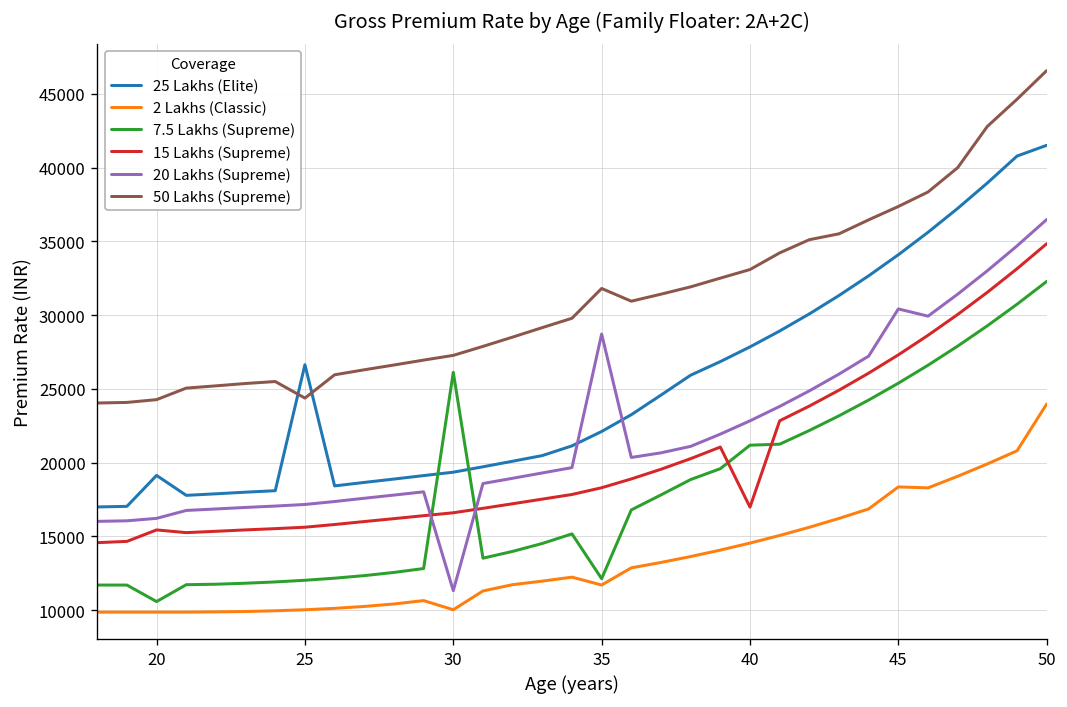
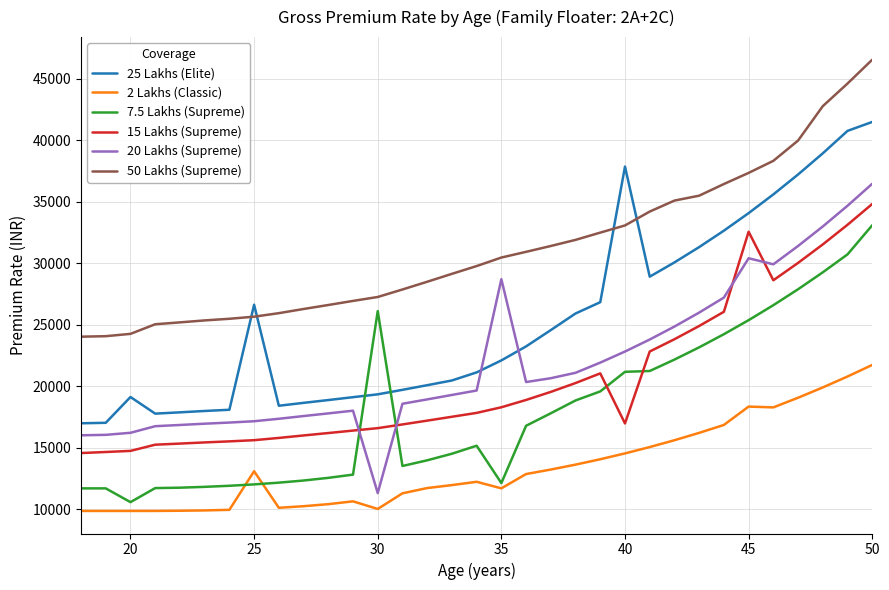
15 Lakhs (Supreme), 20: 15400 -> 14700
2 Lakhs (Classic), 25: 10000 -> 13100
50 Lakhs (Supreme), 25: 24400 -> 25700
50 Lakhs (Supreme), 35: 31800 -> 30500
25 Lakhs (Elite), 40: 27800 -> 37900
15 Lakhs (Supreme), 45: 27300 -> 32600
2 Lakhs (Classic), 50: 24000 -> 21700
7.5 Lakhs (Supreme), 50: 32300 -> 33100
